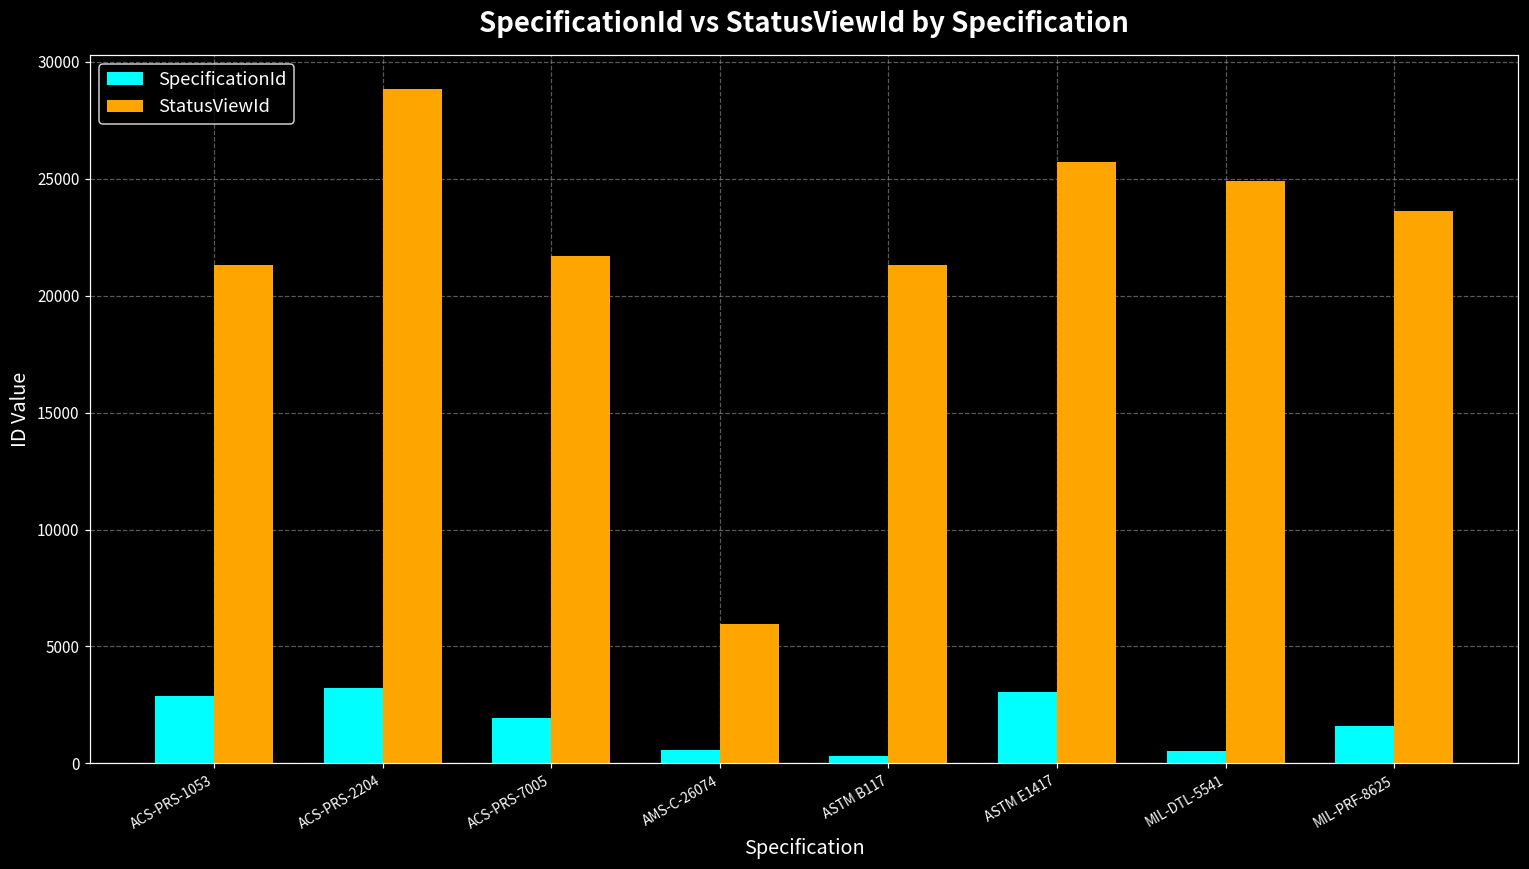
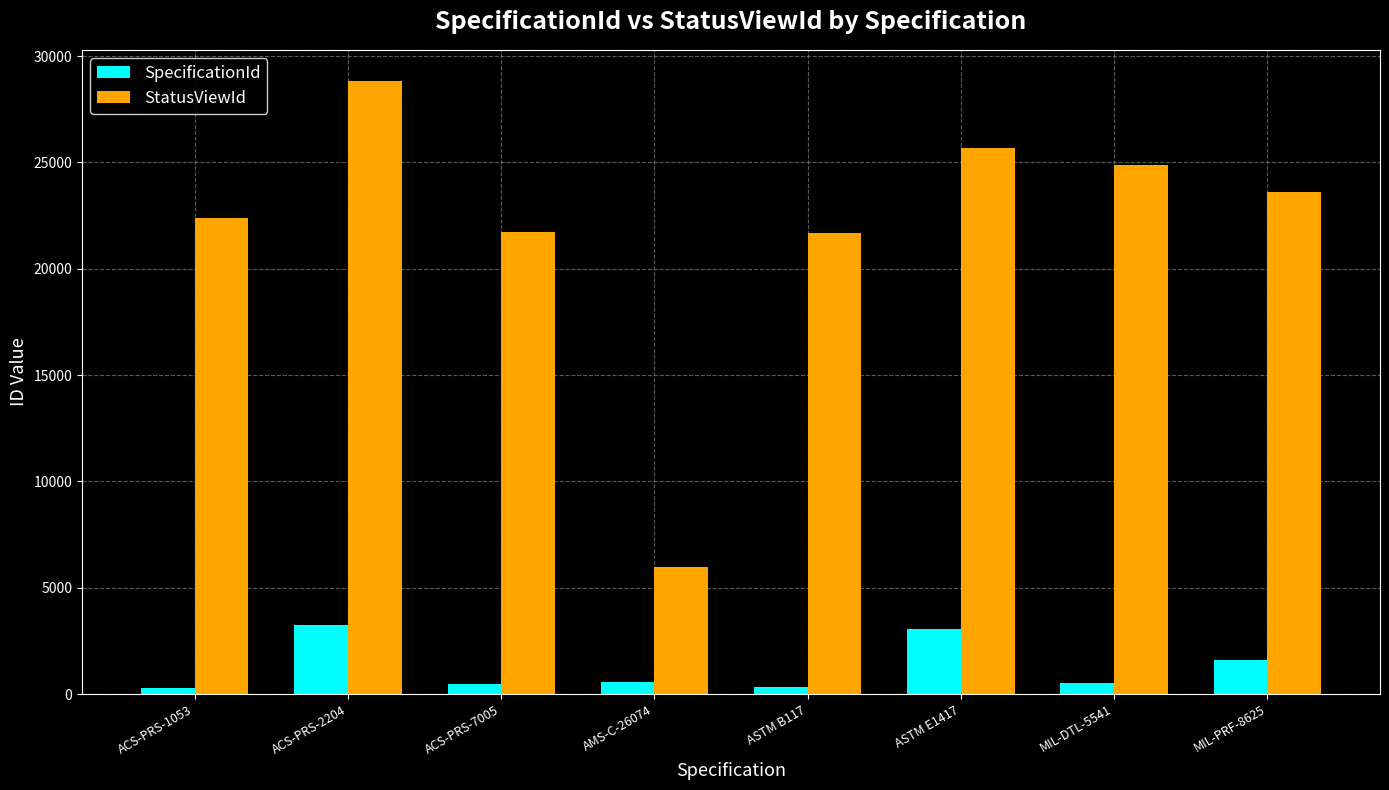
SpecificationId, ACS-PRS-1053: 2900 -> 300
StatusViewId, ACS-PRS-1053: 21300 -> 22400
SpecificationId, ACS-PRS-7005: 2000 -> 500
StatusViewId, ASTM B117: 21300 -> 21700
